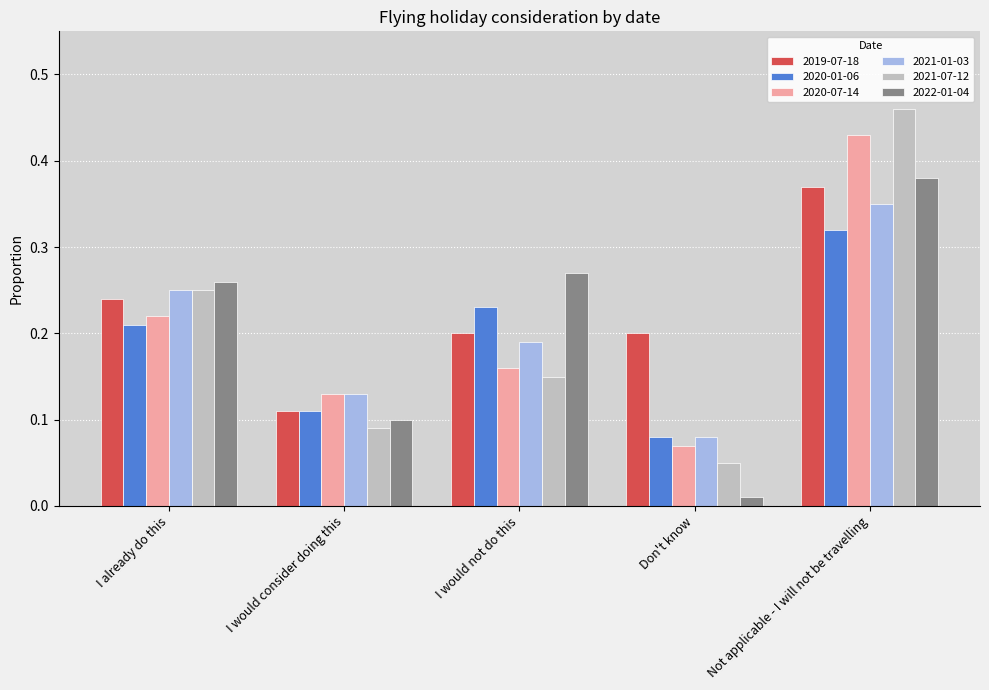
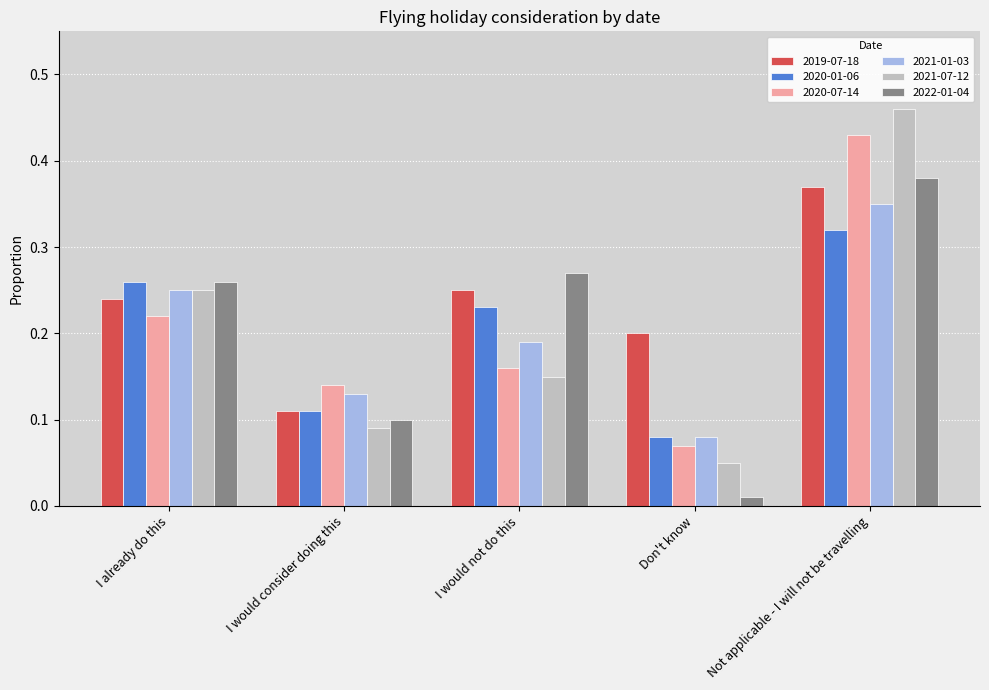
2020-01-06, I already do this: 0.21 -> 0.26
2020-07-14, I would consider doing this: 0.13 -> 0.14
2019-07-18, I would not do this: 0.20 -> 0.25
